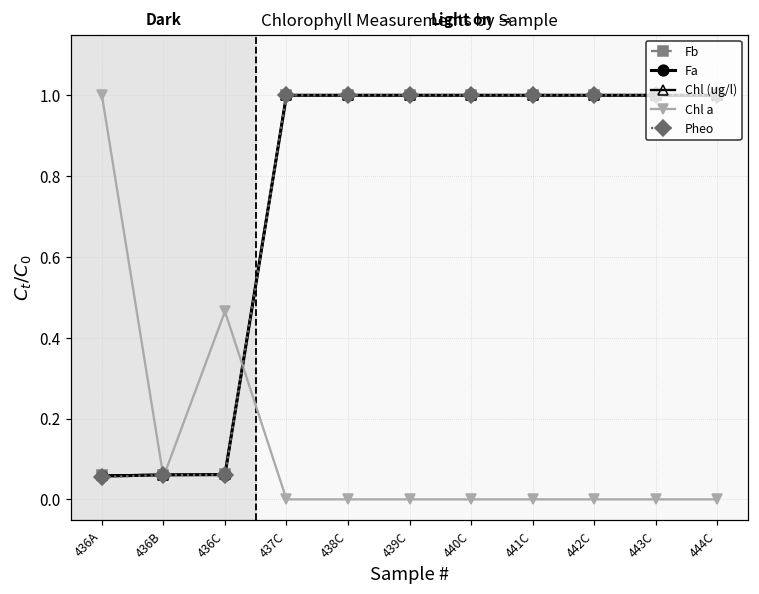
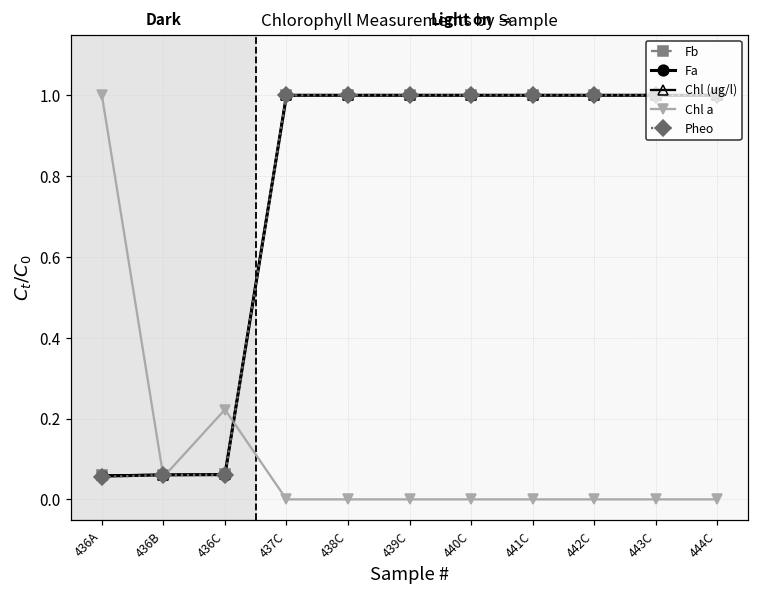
Chl a, 436C: 0.47 -> 0.22
